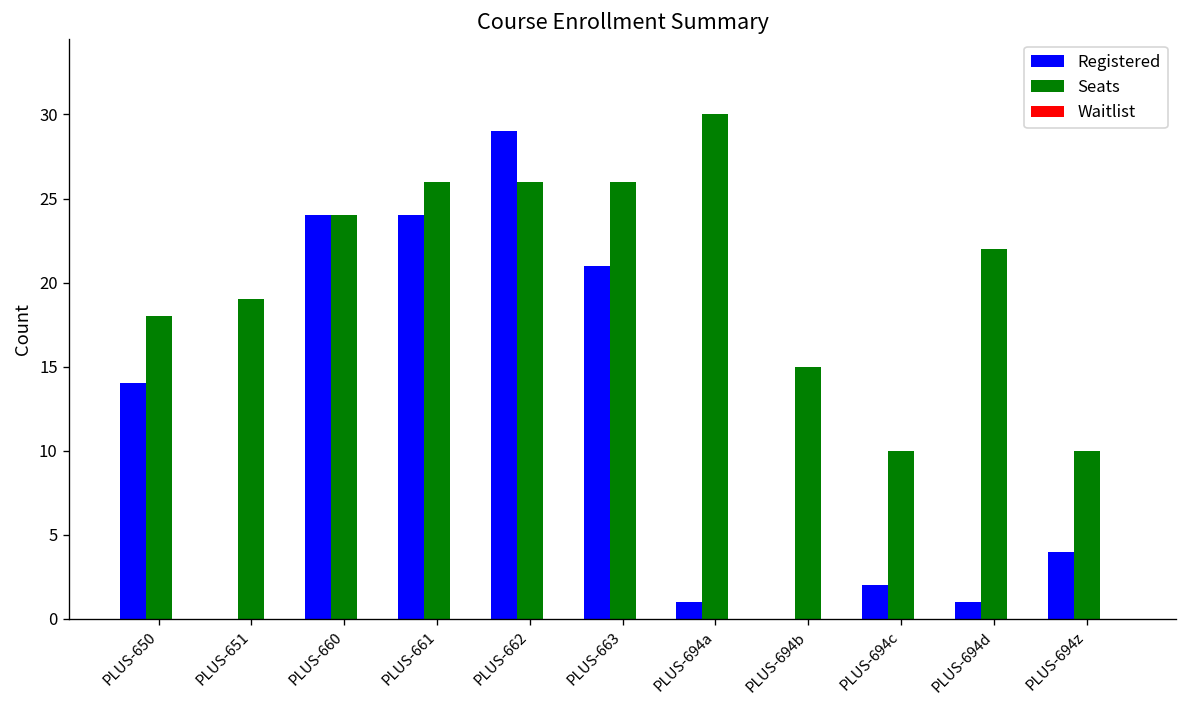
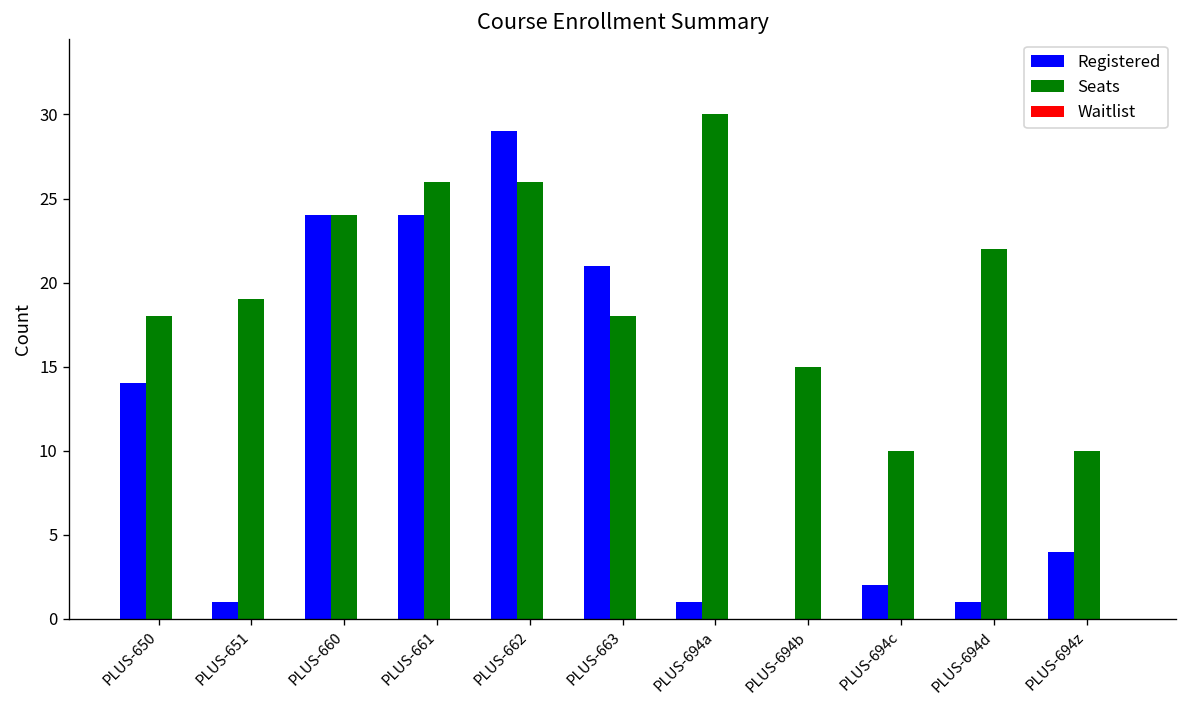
Registered, PLUS-651: 0 -> 1
Seats, PLUS-663: 26 -> 18
